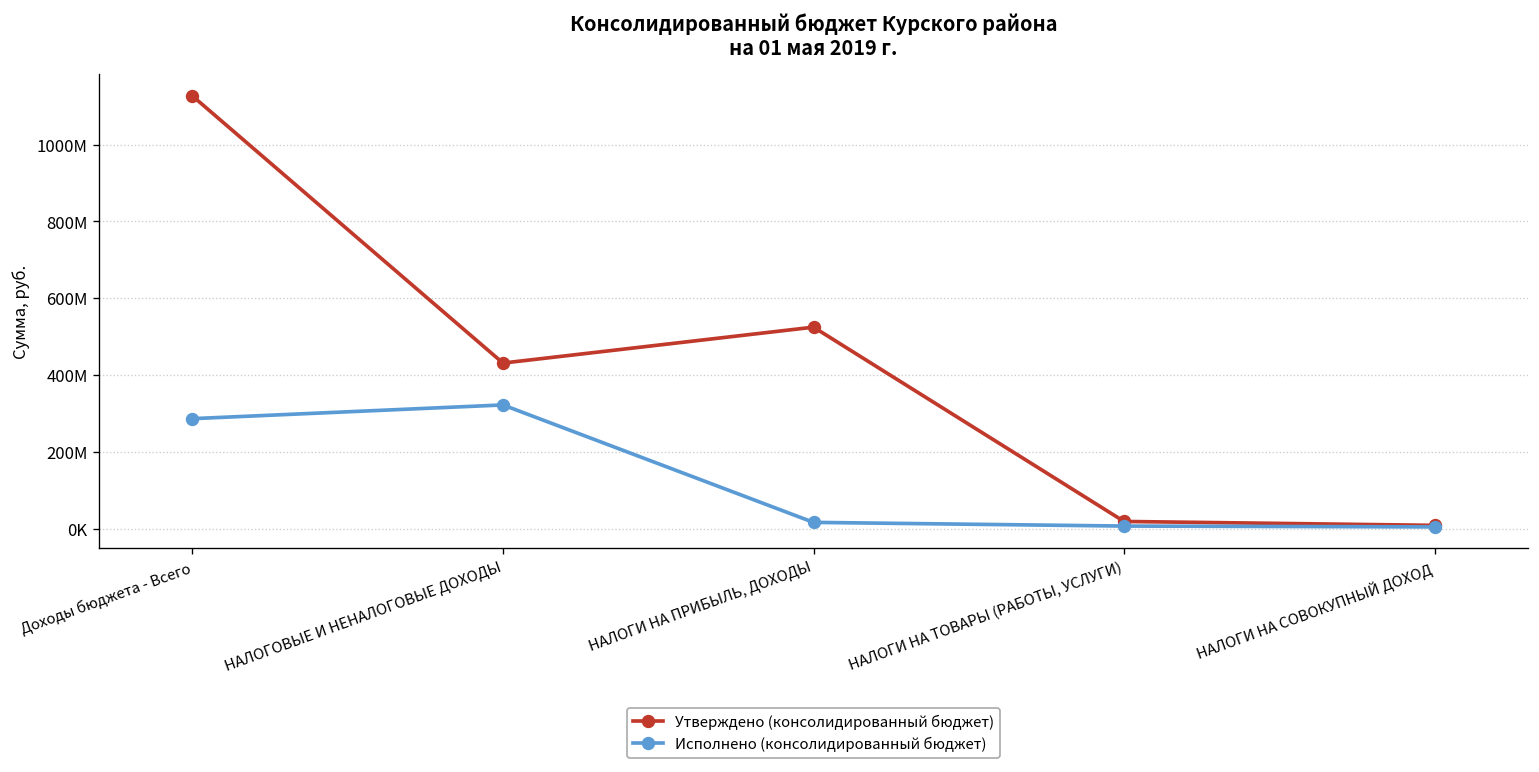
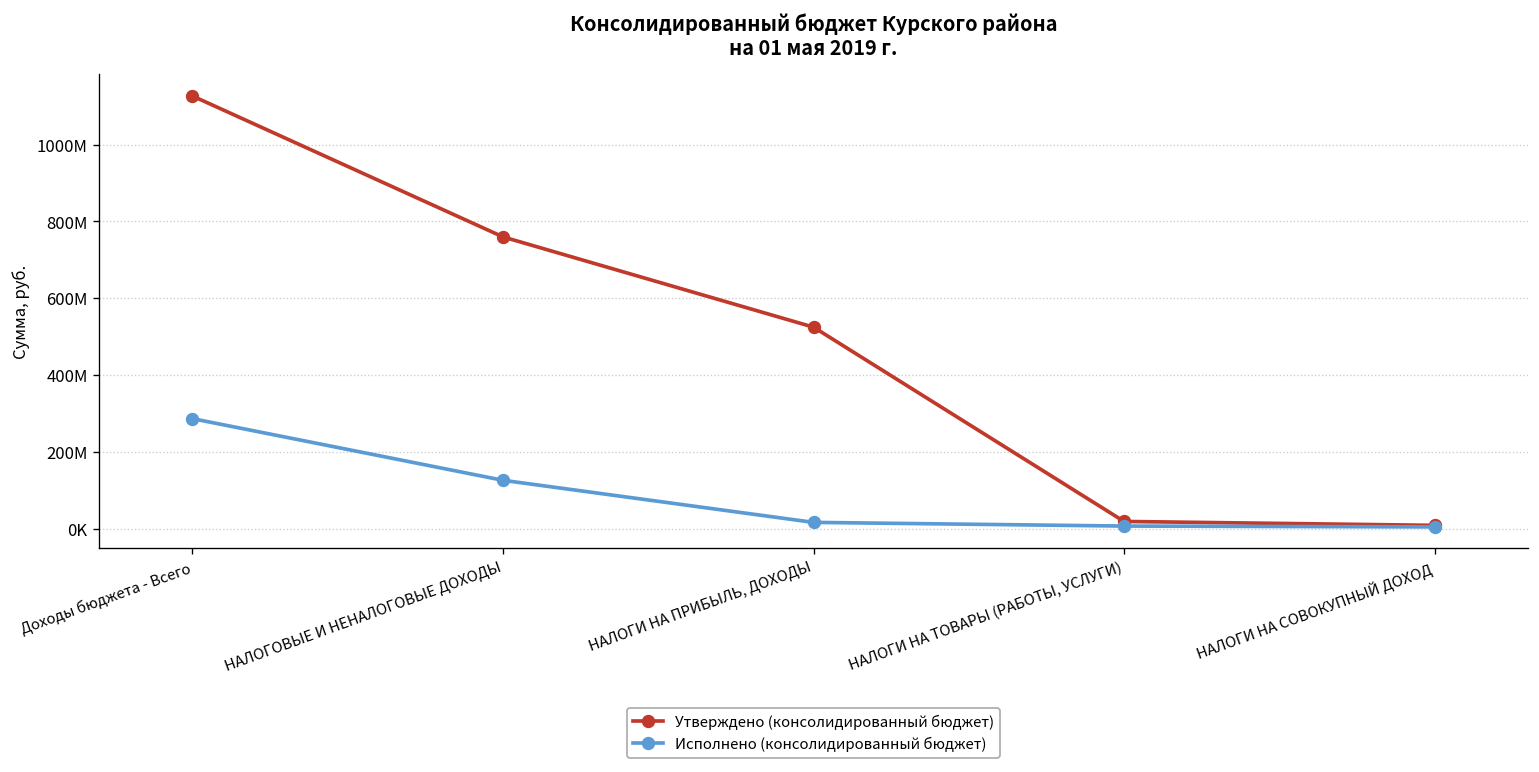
Утверждено (консолидированный бюджет), НАЛОГОВЫЕ И НЕНАЛОГОВЫЕ ДОХОДЫ: 430000000 -> 760000000
Исполнено (консолидированный бюджет), НАЛОГОВЫЕ И НЕНАЛОГОВЫЕ ДОХОДЫ: 320000000 -> 130000000
